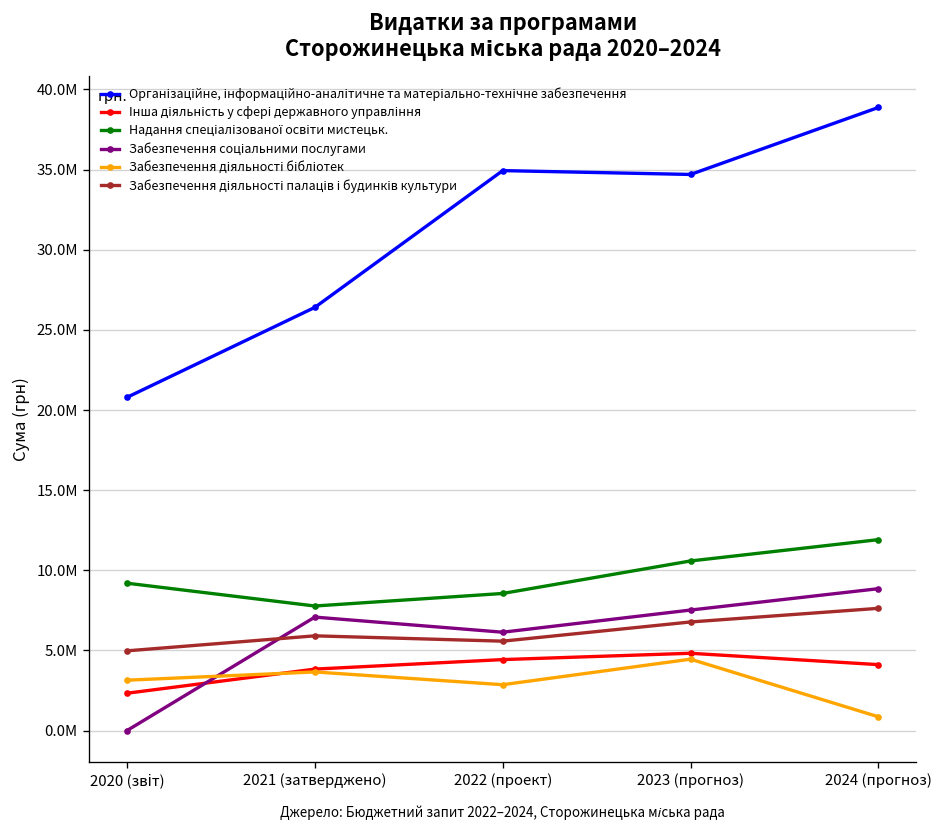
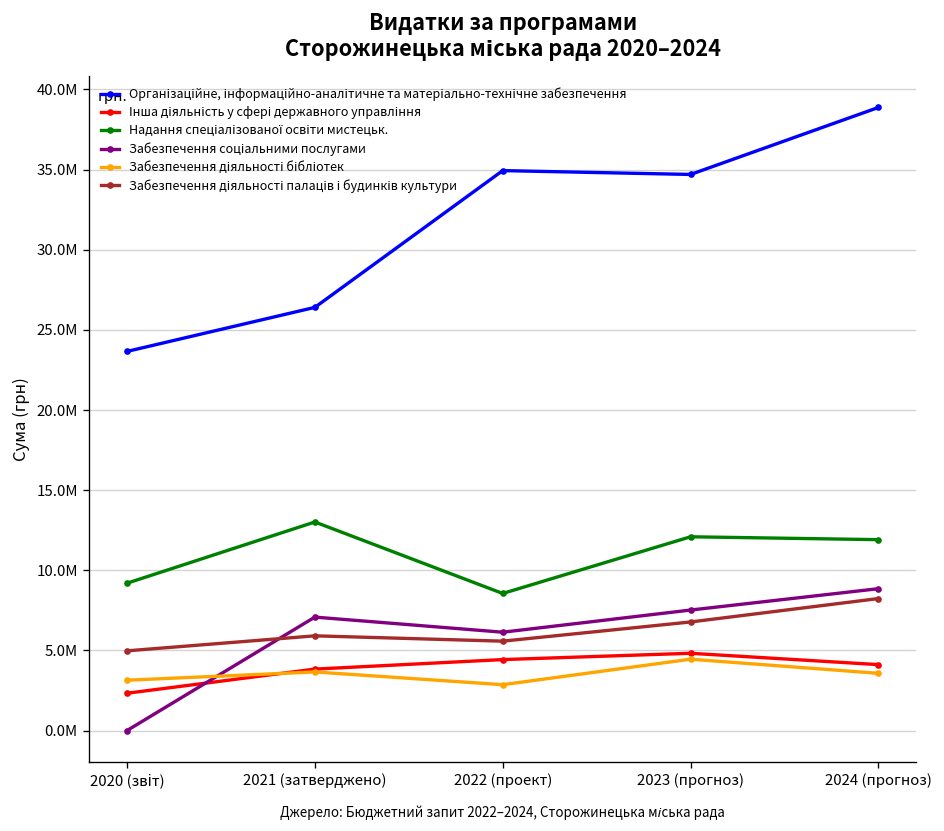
Організаційне, інформаційно-аналітичне та матеріально-технічне забезпечення, 2020 (звіт): 20800000 -> 23700000
Надання спеціалізованої освіти мистецьк., 2021 (затверджено): 7800000 -> 13000000
Надання спеціалізованої освіти мистецьк., 2023 (прогноз): 10600000 -> 12100000
Забезпечення діяльності бібліотек, 2024 (прогноз): 900000 -> 3600000
Забезпечення діяльності палаців і будинків культури, 2024 (прогноз): 7600000 -> 8200000
